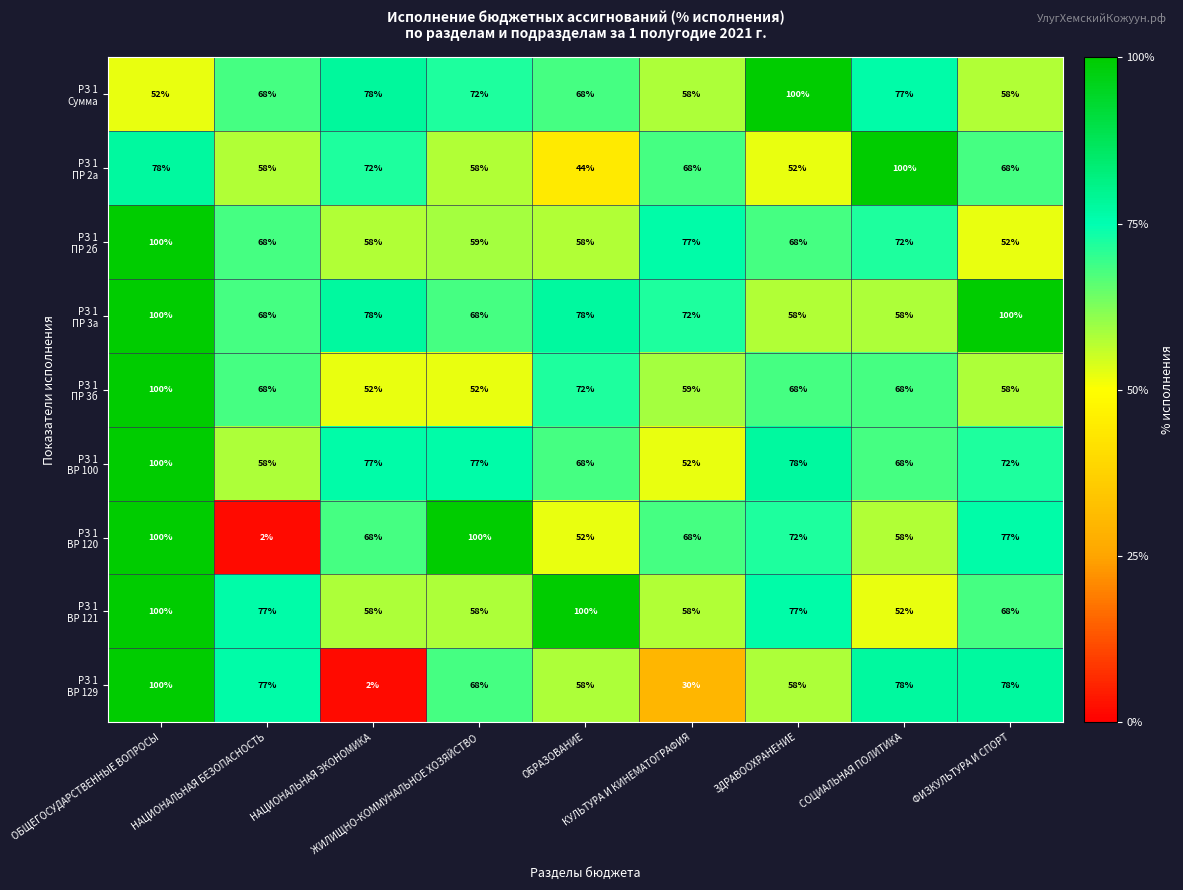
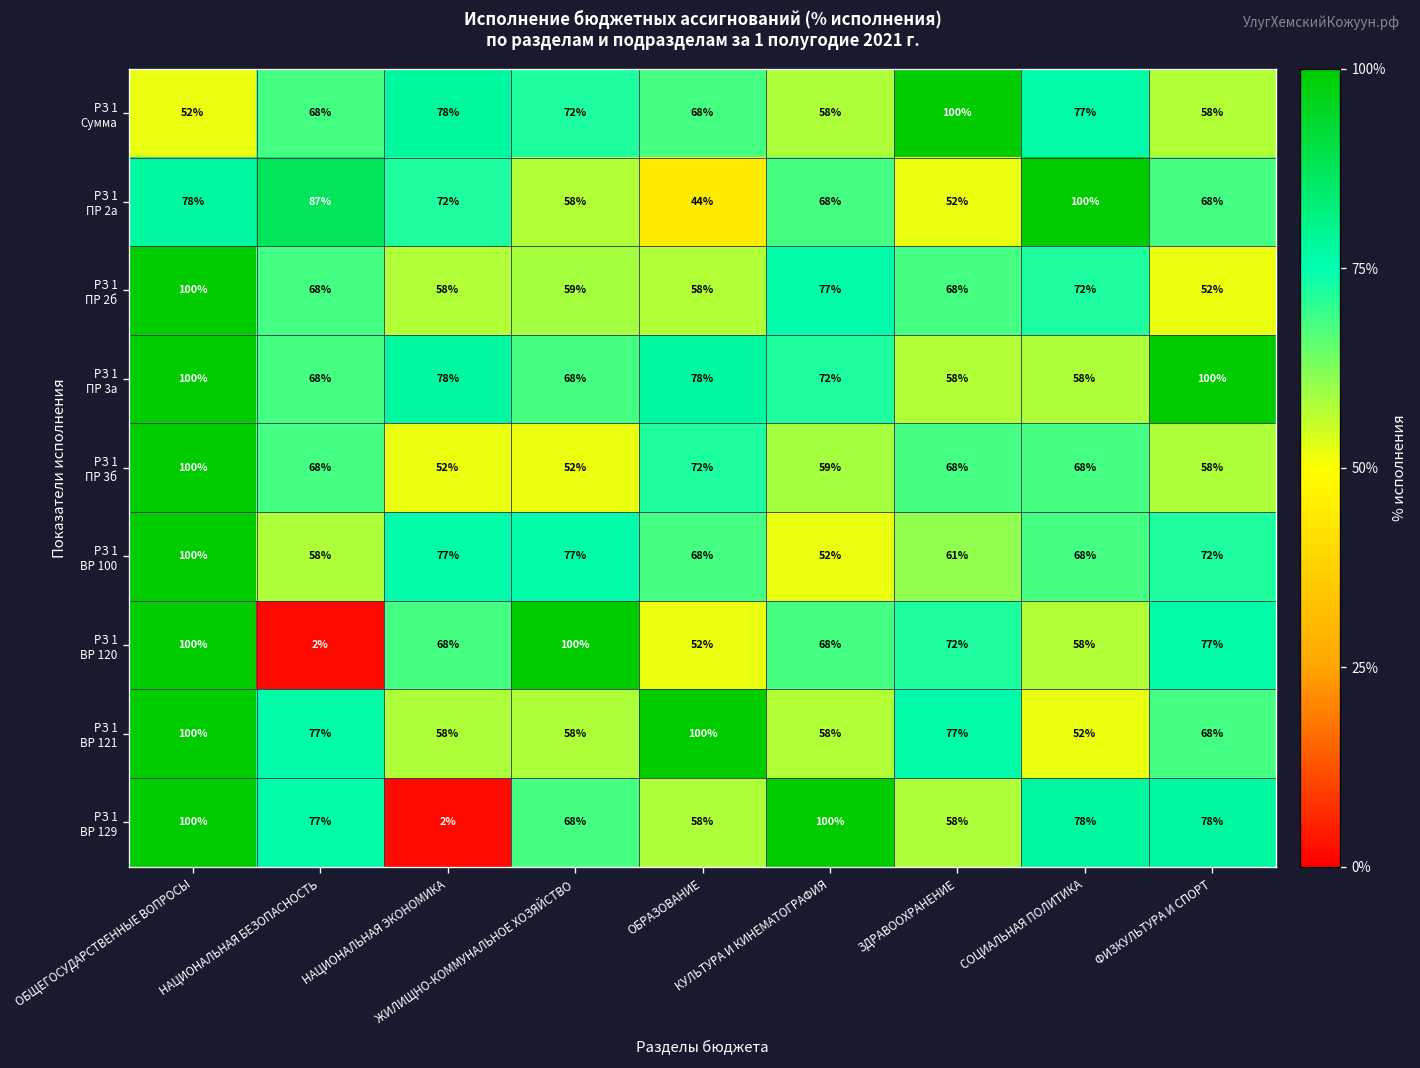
РЗ 1 ПР 2а, НАЦИОНАЛЬНАЯ БЕЗОПАСНОСТЬ: 58% -> 87%
РЗ 1 ВР 100, ЗДРАВООХРАНЕНИЕ: 78% -> 61%
РЗ 1 ВР 129, КУЛЬТУРА И КИНЕМАТОГРАФИЯ: 30% -> 100%
